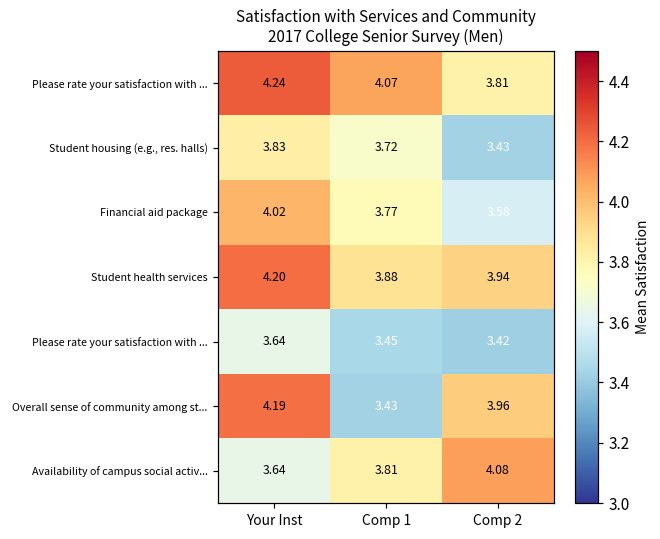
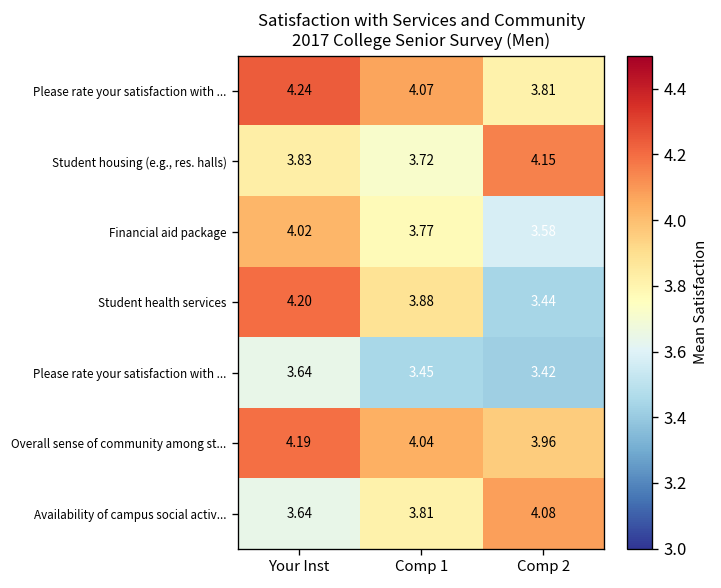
Student housing (e.g., res. halls), Comp 2: 3.43 -> 4.15
Student health services, Comp 2: 3.94 -> 3.44
Overall sense of community among st..., Comp 1: 3.43 -> 4.04
